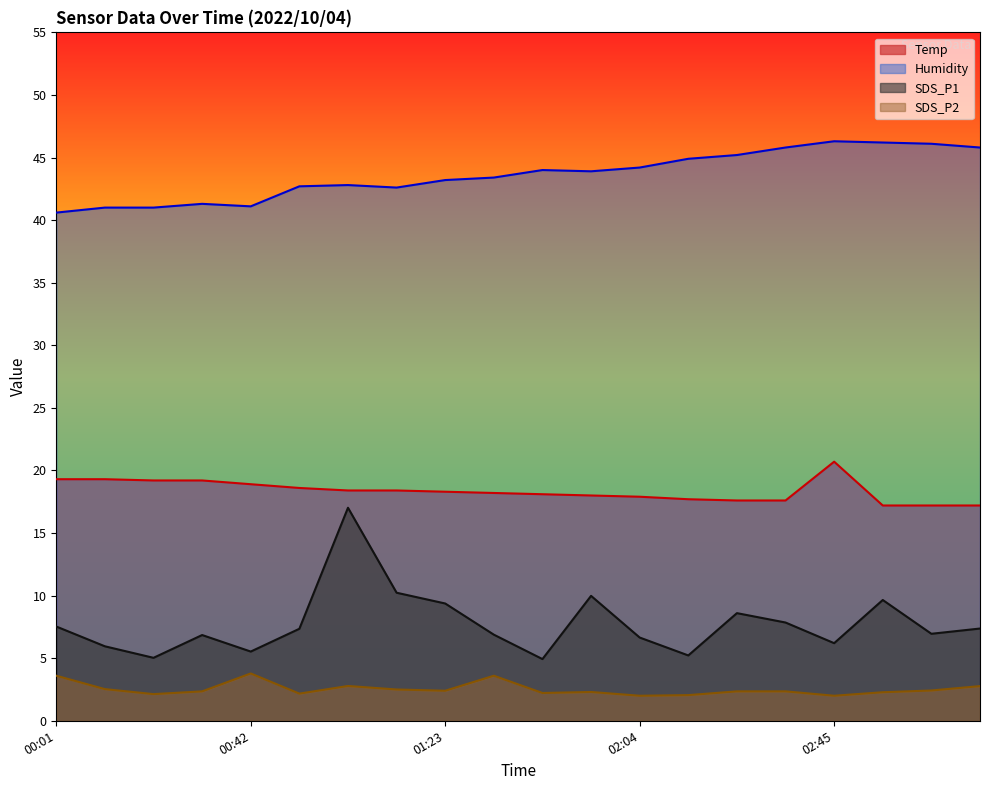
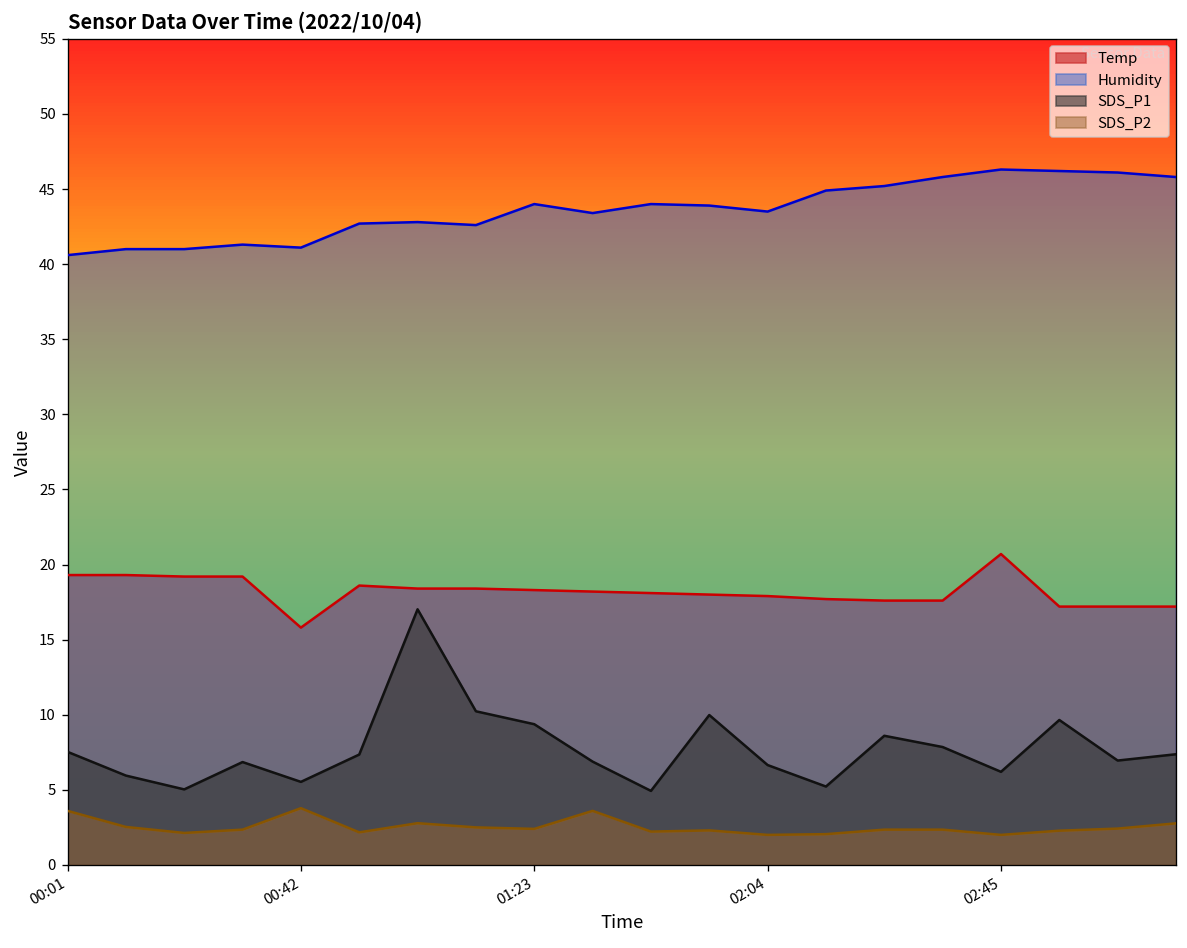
Temp, 00:42: 18.9 -> 15.8
Humidity, 01:23: 43.2 -> 44.0
Humidity, 02:04: 44.2 -> 43.5
